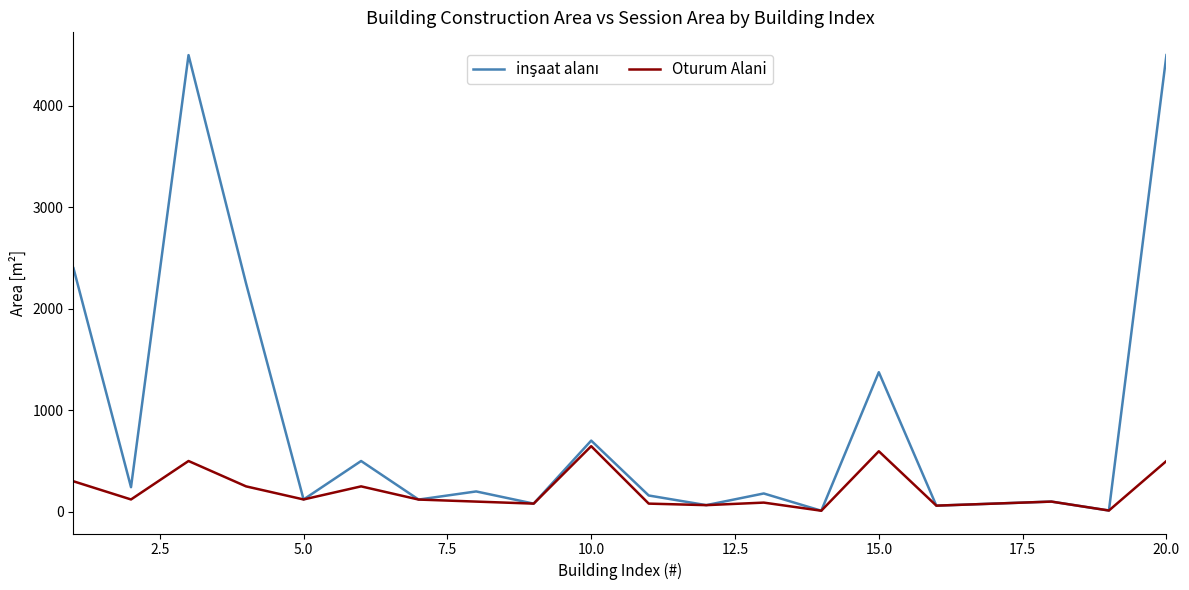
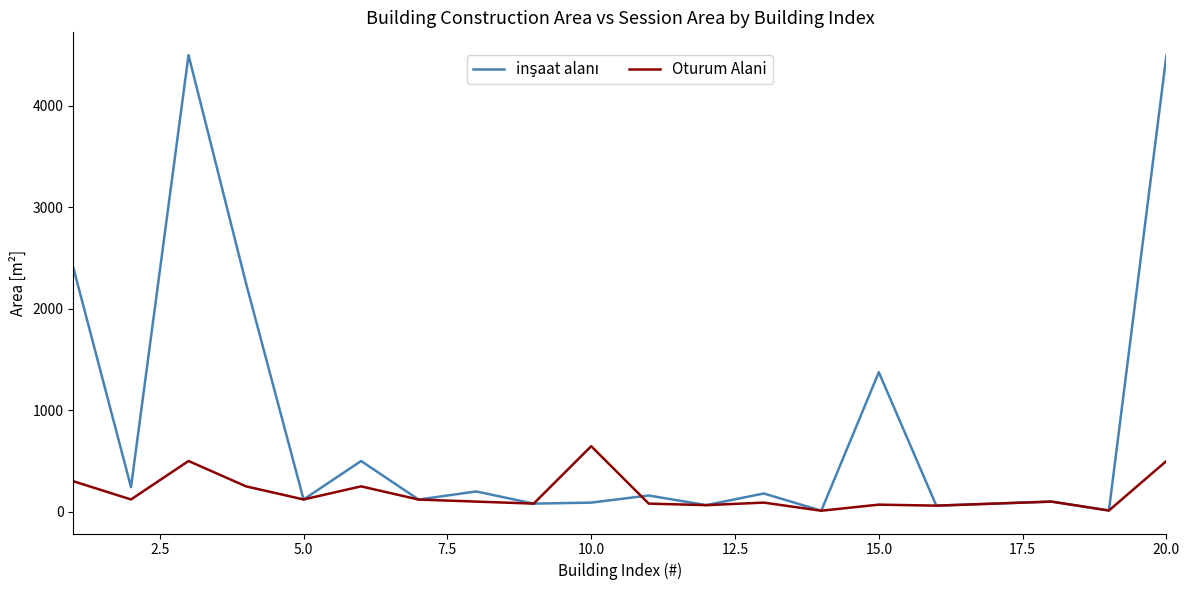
inşaat alanı, 10.0: 700 -> 90
Oturum Alani, 15.0: 600 -> 70
